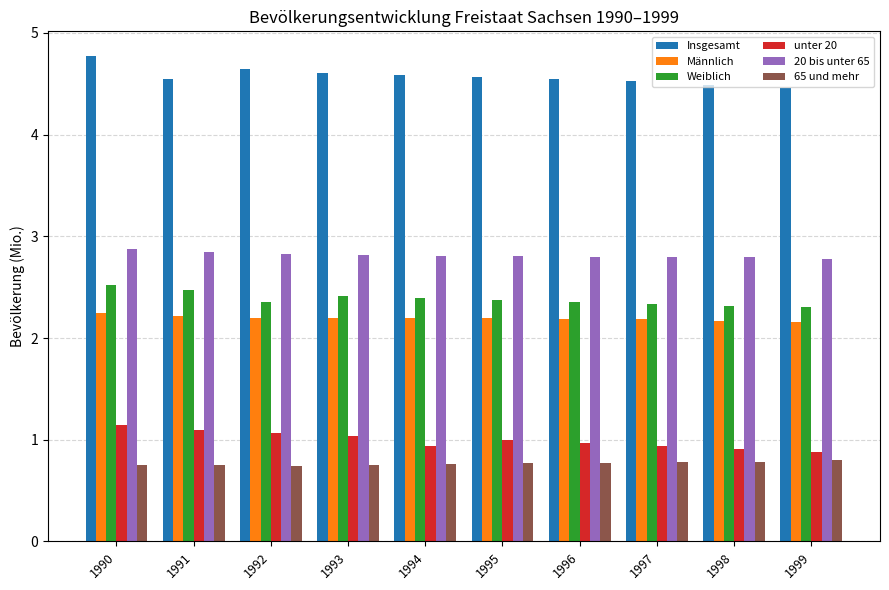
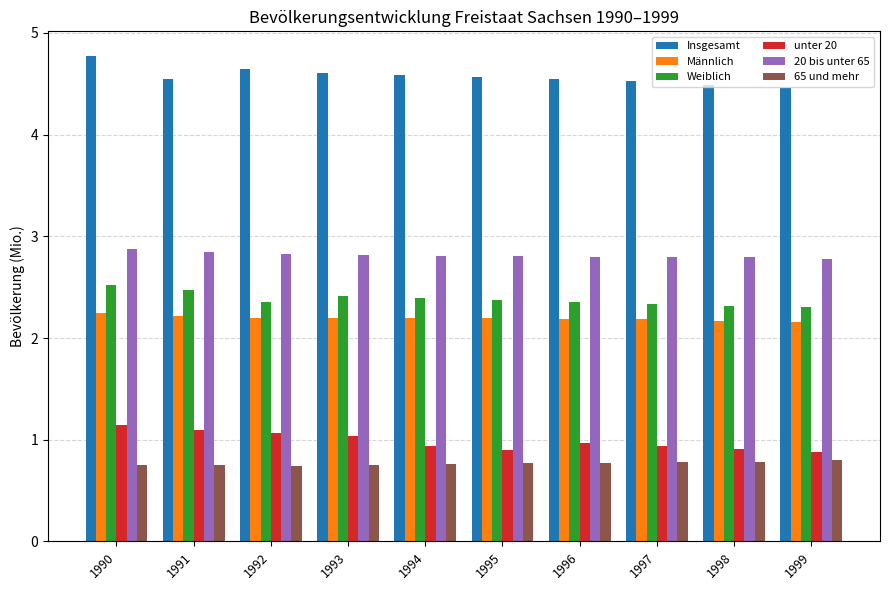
unter 20, 1995: 0.99 -> 0.90
